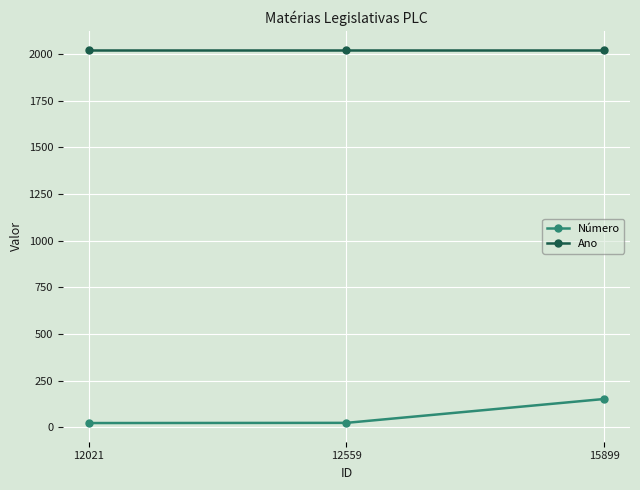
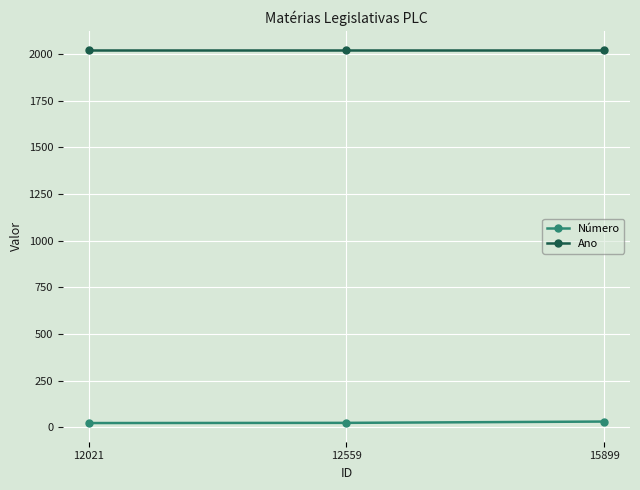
Número, 15899: 150 -> 30
